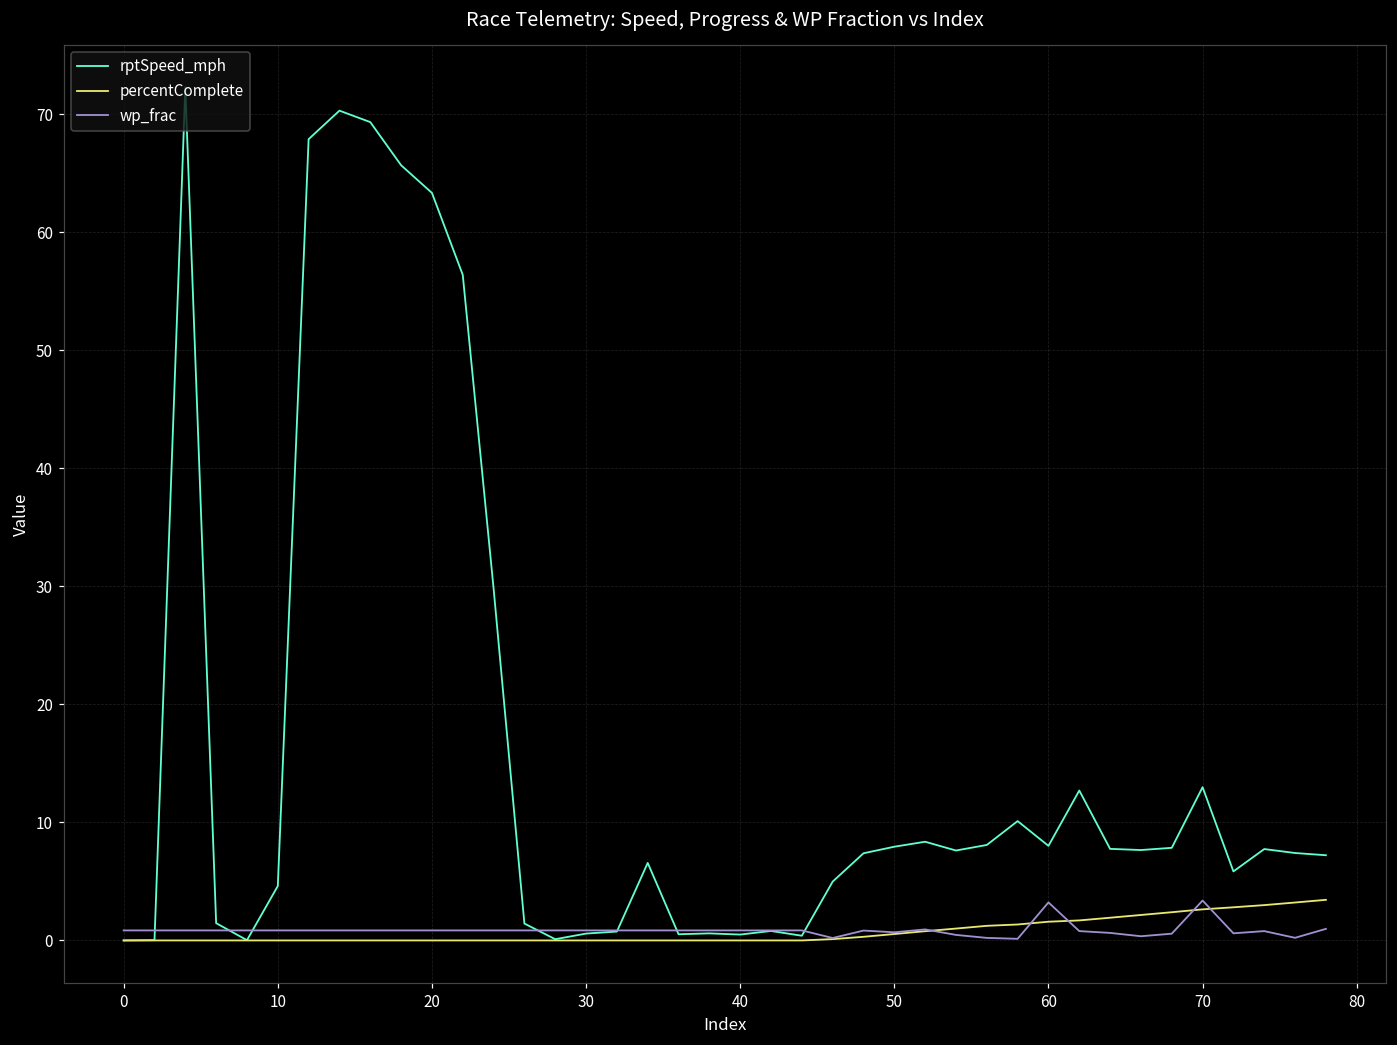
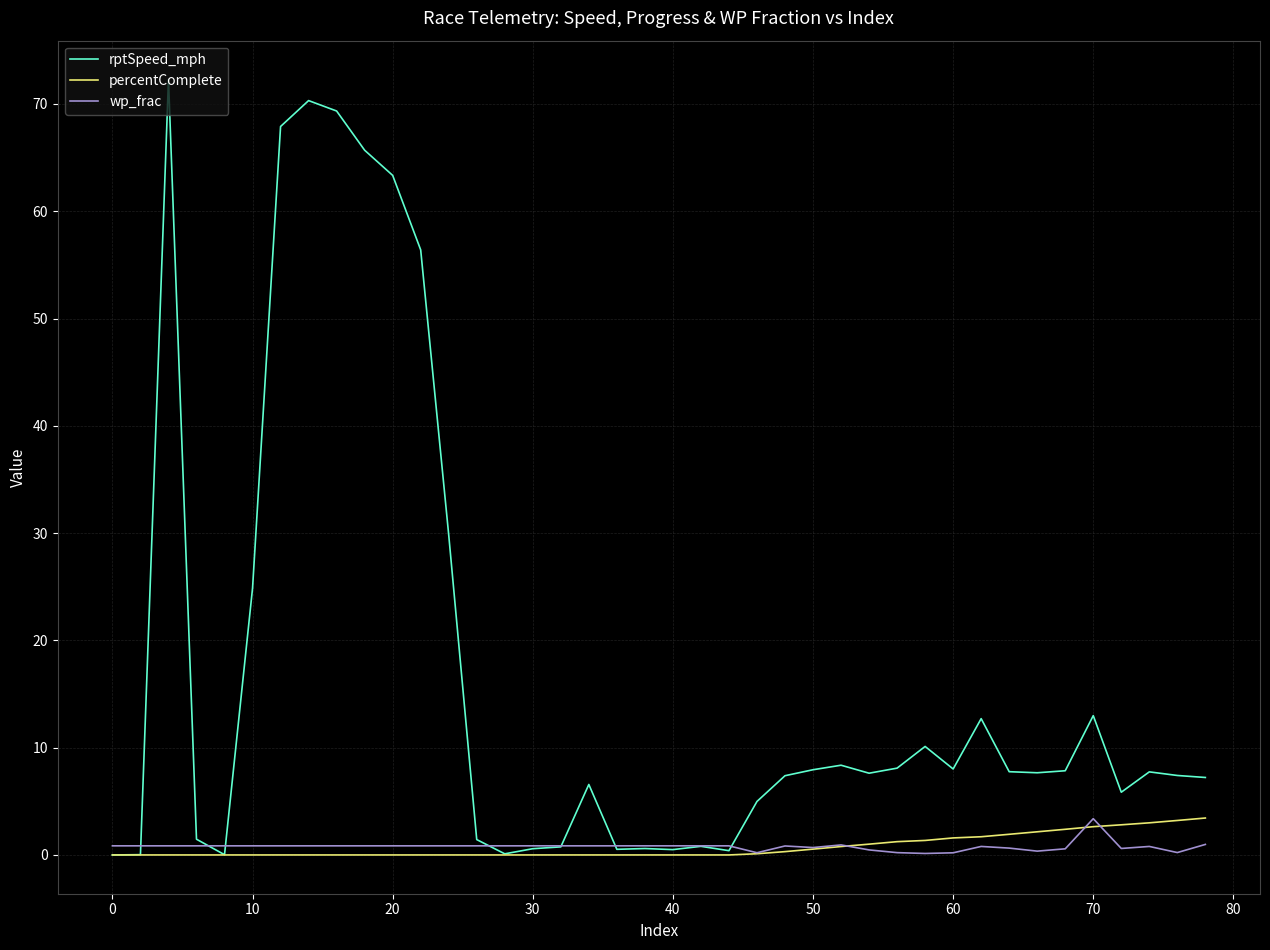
rptSpeed_mph, 10: 4.6 -> 24.9
wp_frac, 60: 3.2 -> 0.2
